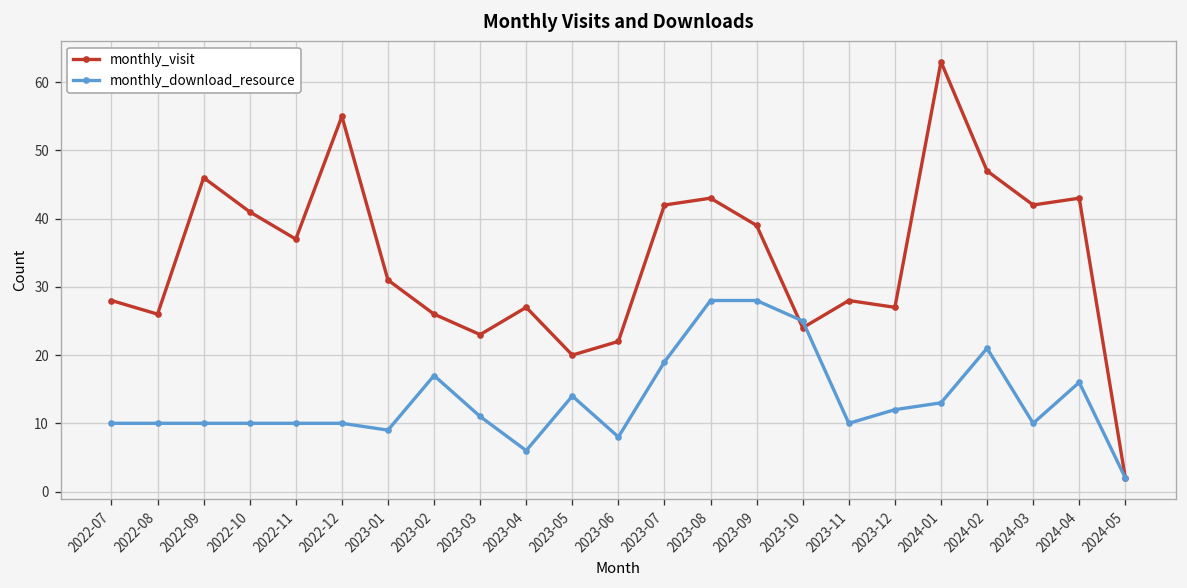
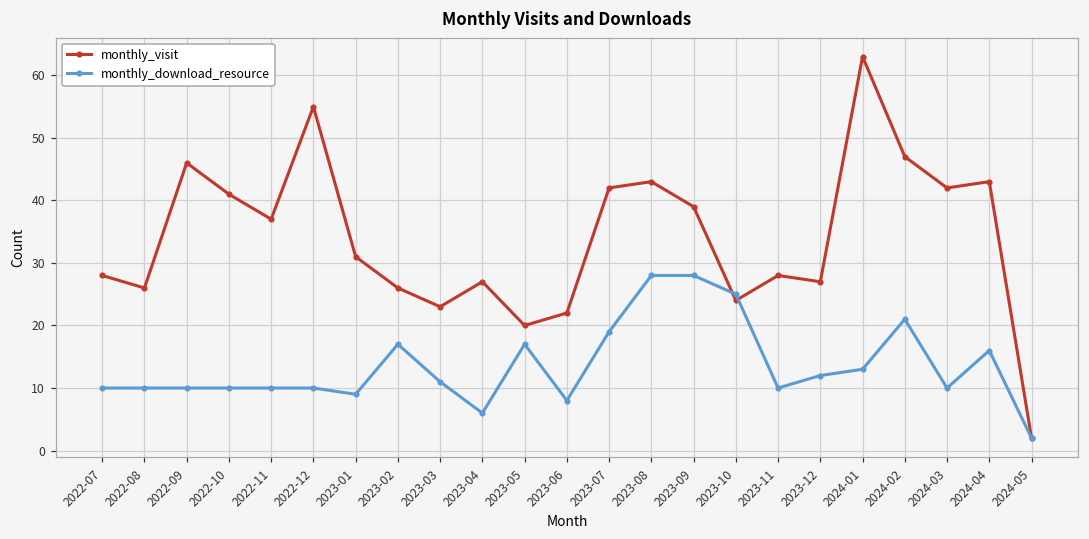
monthly_download_resource, 2023-05: 14 -> 17
